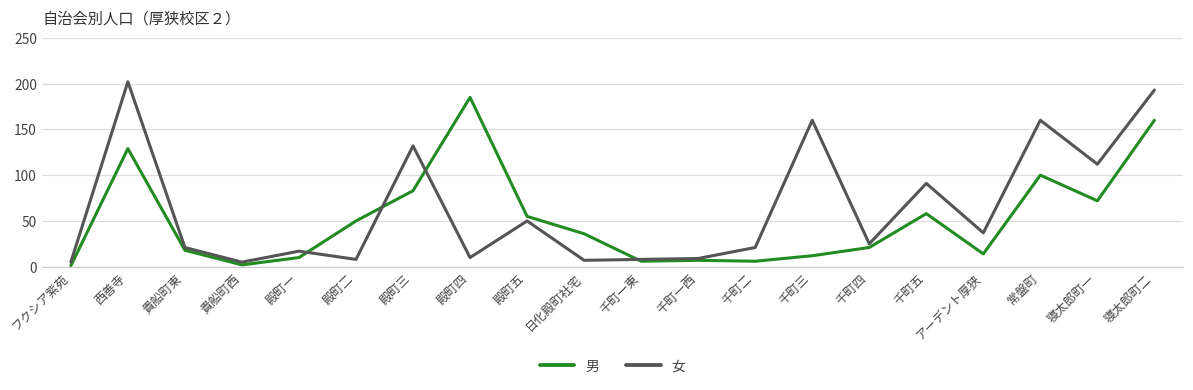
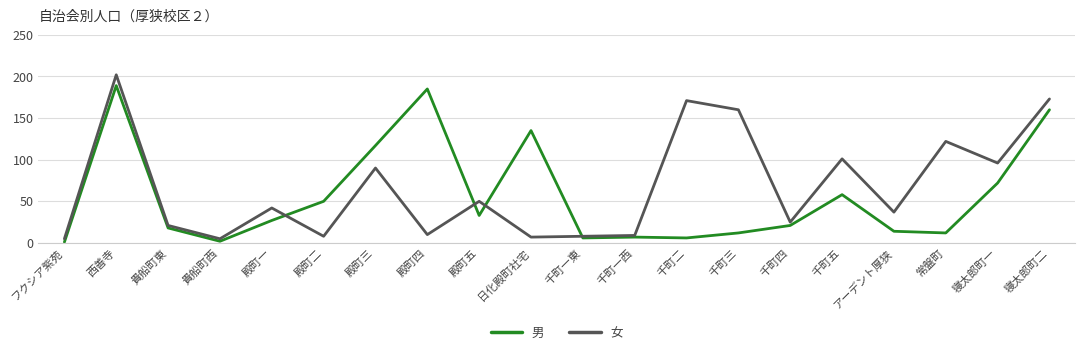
男, 西善寺: 130 -> 190
男, 殿町一: 10 -> 30
女, 殿町一: 20 -> 40
男, 殿町三: 80 -> 120
女, 殿町三: 130 -> 90
男, 殿町五: 60 -> 30
男, 日化殿町社宅: 40 -> 140
女, 千町二: 20 -> 170
女, 千町五: 90 -> 100
男, 常盤町: 100 -> 10
女, 常盤町: 160 -> 120
女, 寝太郎町一: 110 -> 100
女, 寝太郎町二: 190 -> 170
